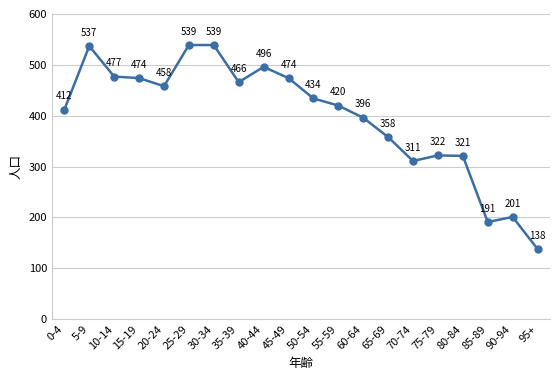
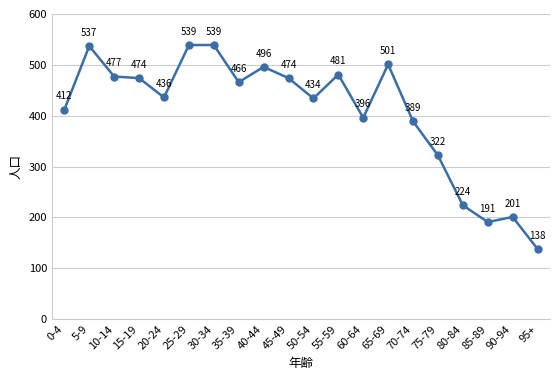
20-24: 458 -> 436
55-59: 420 -> 481
65-69: 358 -> 501
70-74: 311 -> 389
80-84: 321 -> 224
